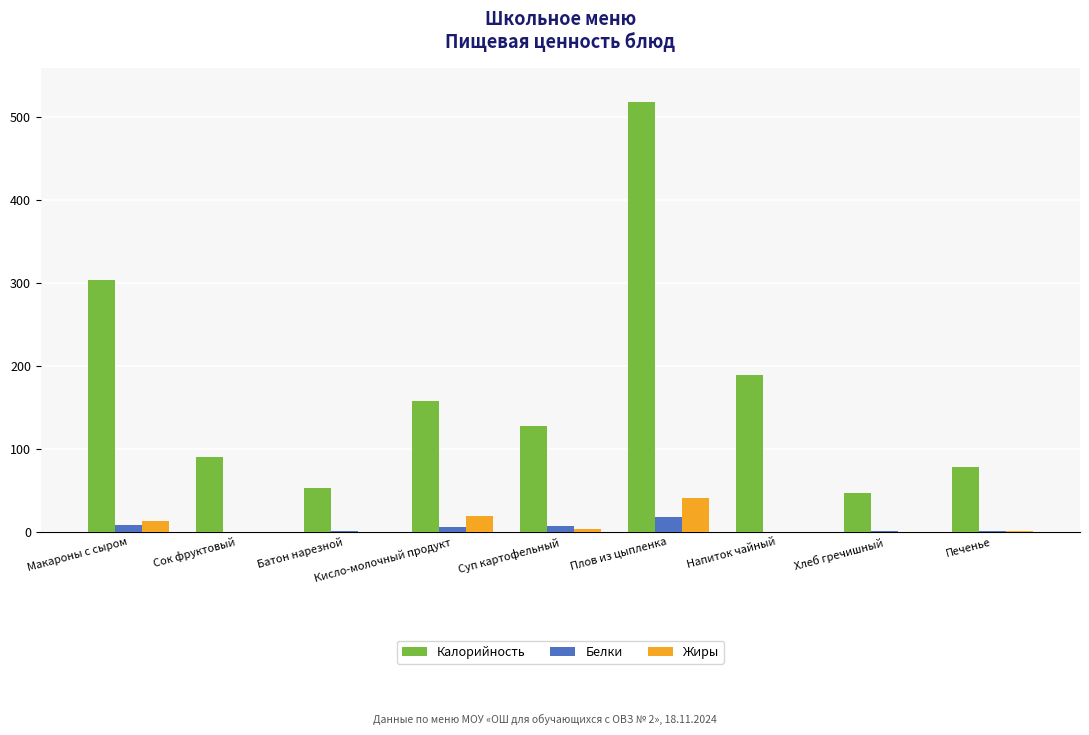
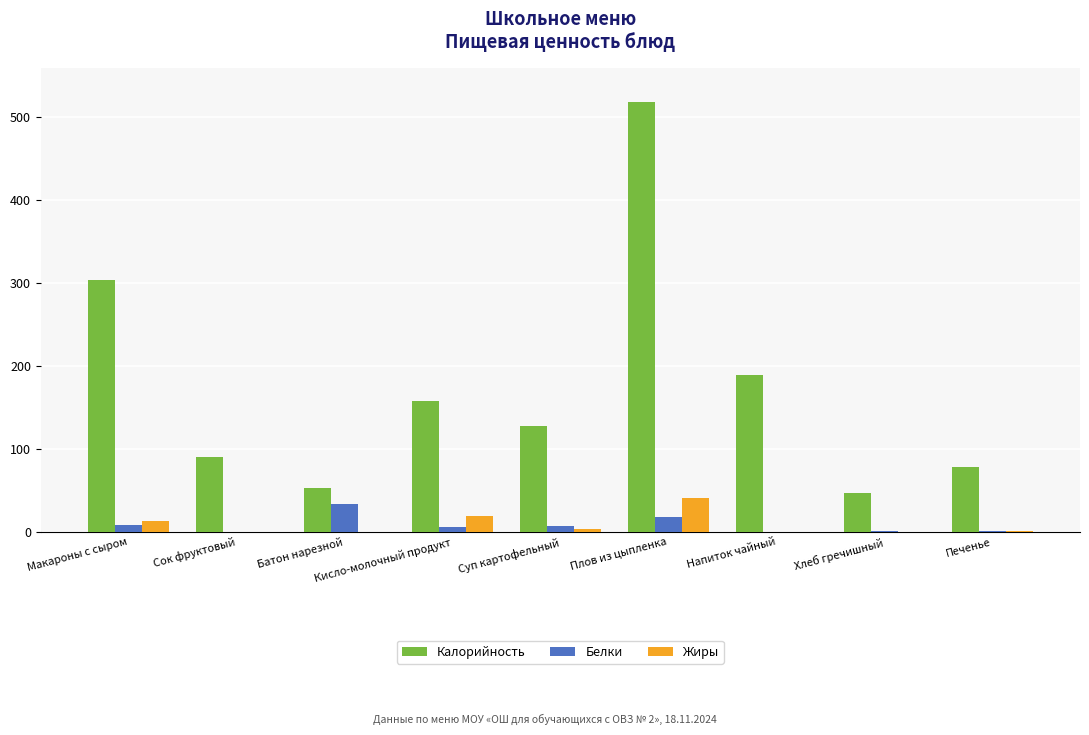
Белки, Батон нарезной: 0 -> 30
